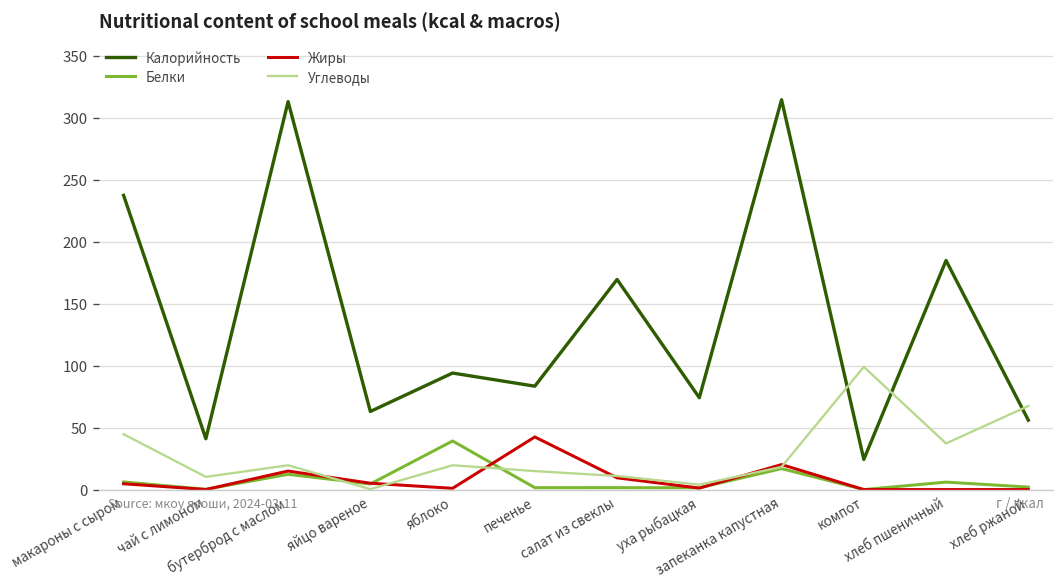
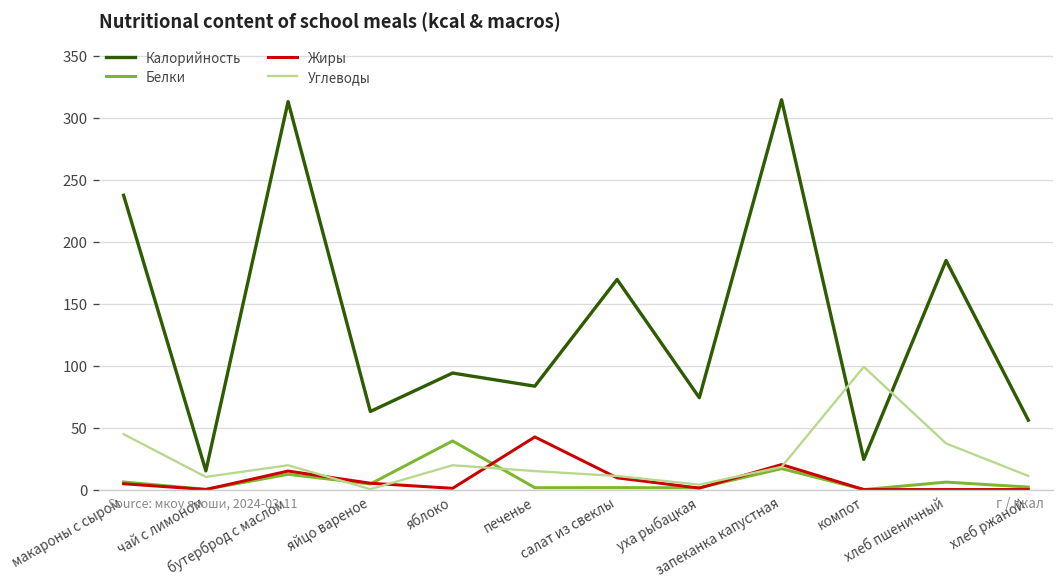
Калорийность, чай с лимоном: 41 -> 15
Углеводы, хлеб ржаной: 67 -> 11
